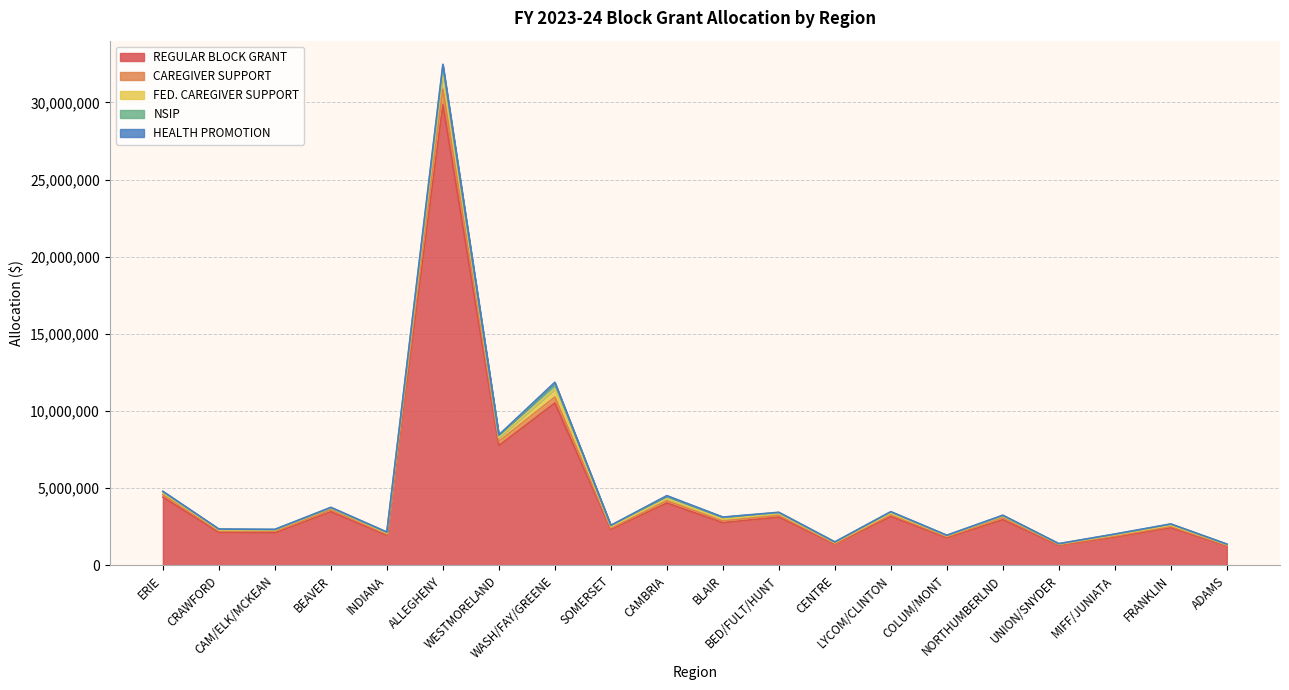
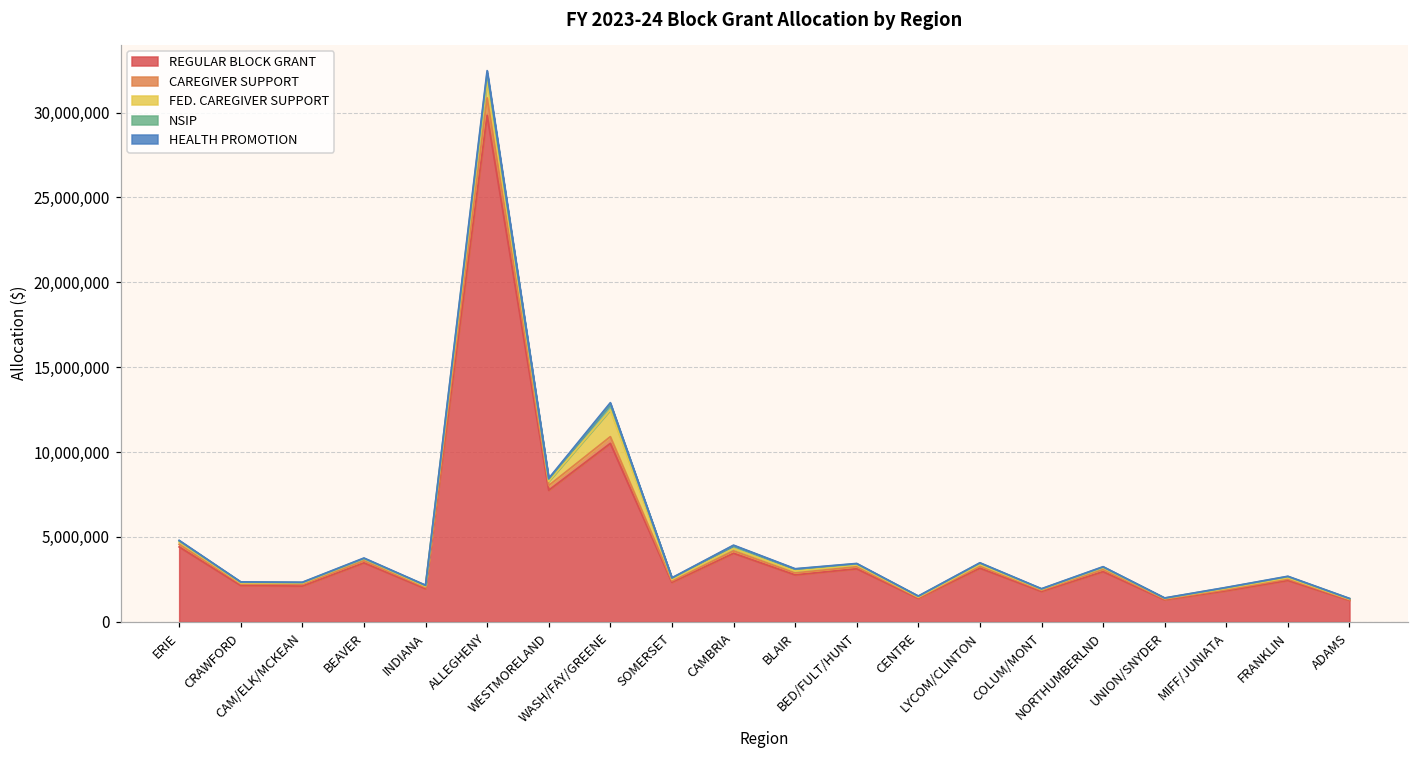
FED. CAREGIVER SUPPORT, WASH/FAY/GREENE: 500,000 -> 1,600,000
